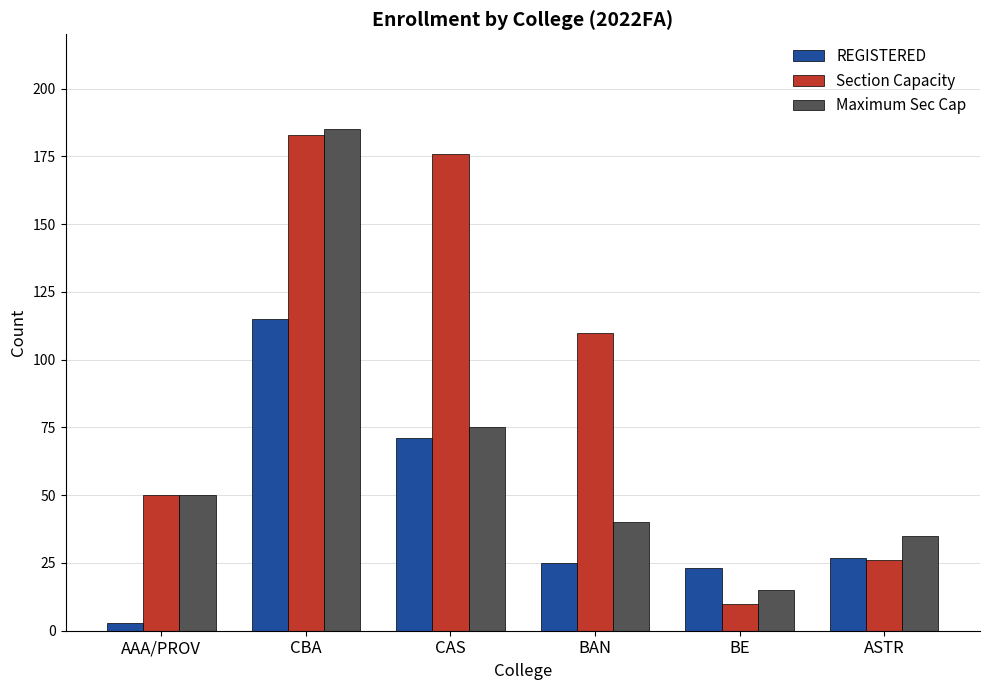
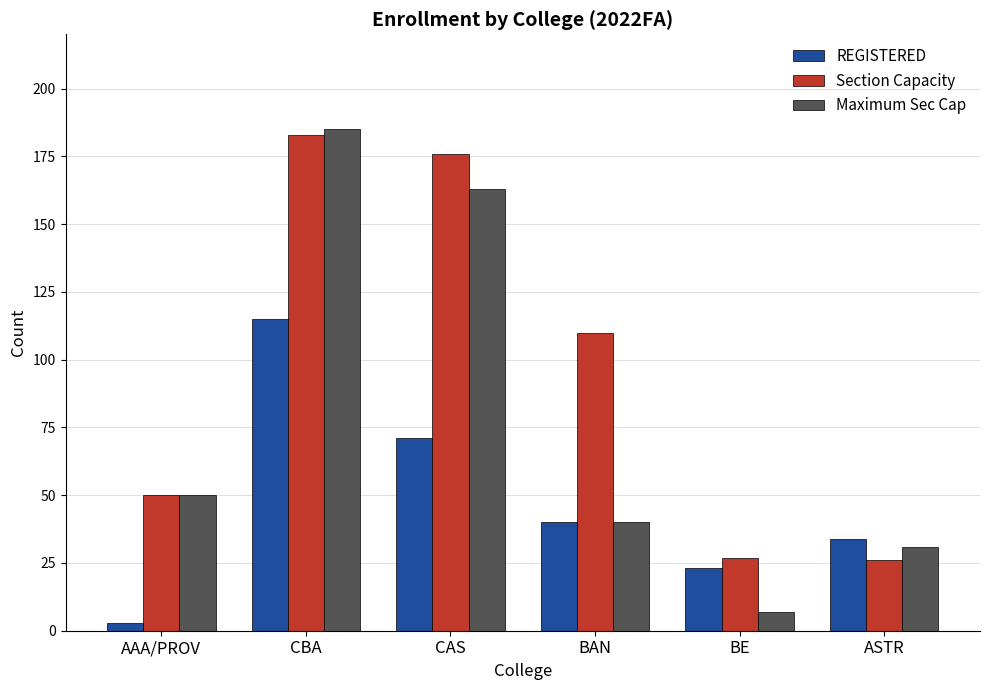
Maximum Sec Cap, CAS: 75 -> 163
REGISTERED, BAN: 25 -> 40
Section Capacity, BE: 10 -> 27
Maximum Sec Cap, BE: 15 -> 7
REGISTERED, ASTR: 27 -> 34
Maximum Sec Cap, ASTR: 35 -> 31
